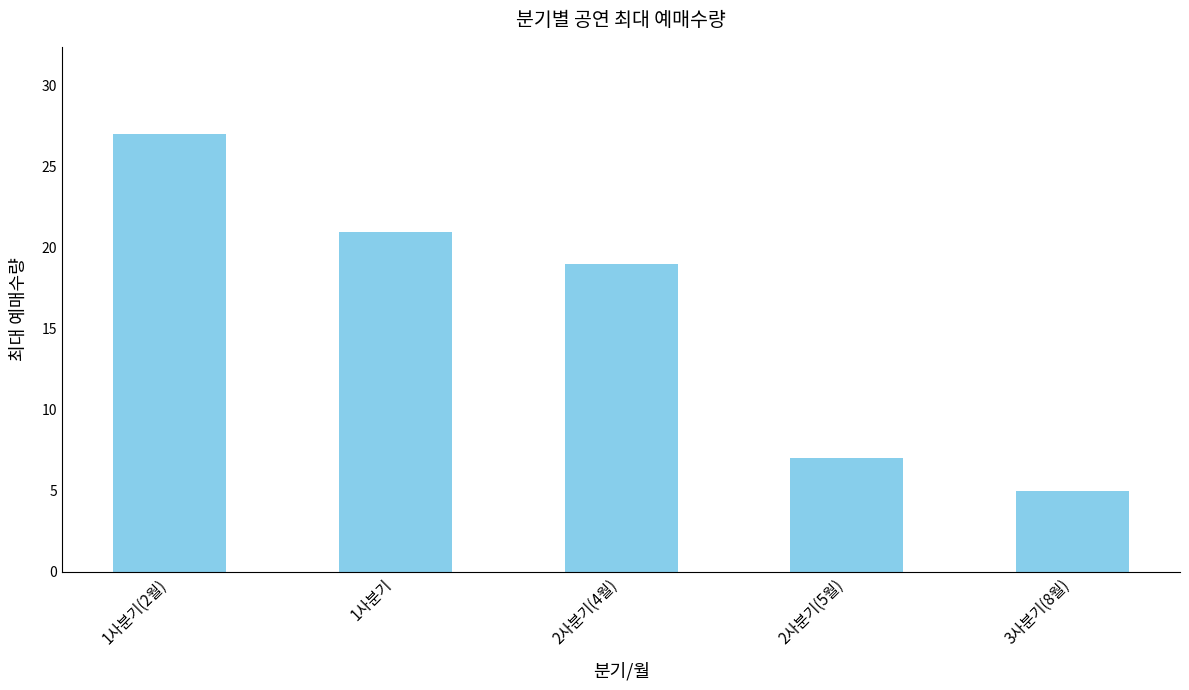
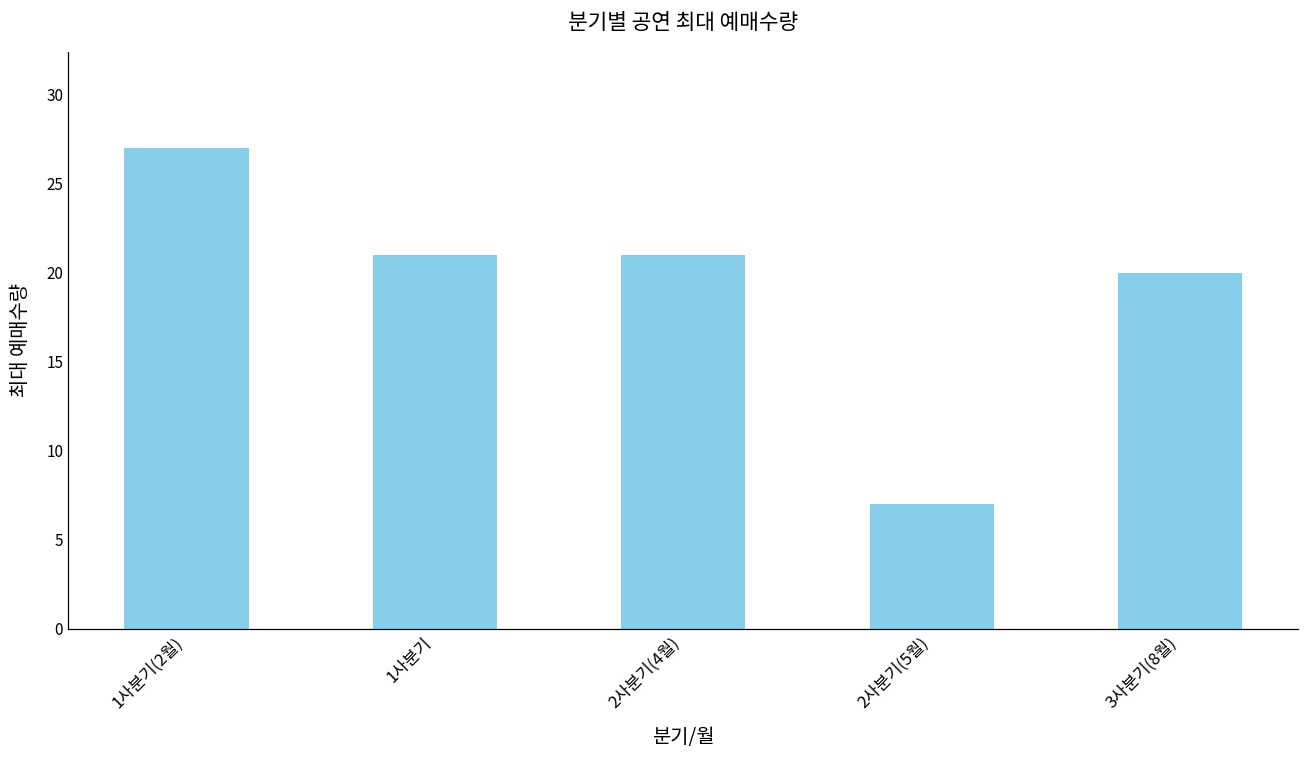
2사분기(4월): 19 -> 21
3사분기(8월): 5 -> 20
